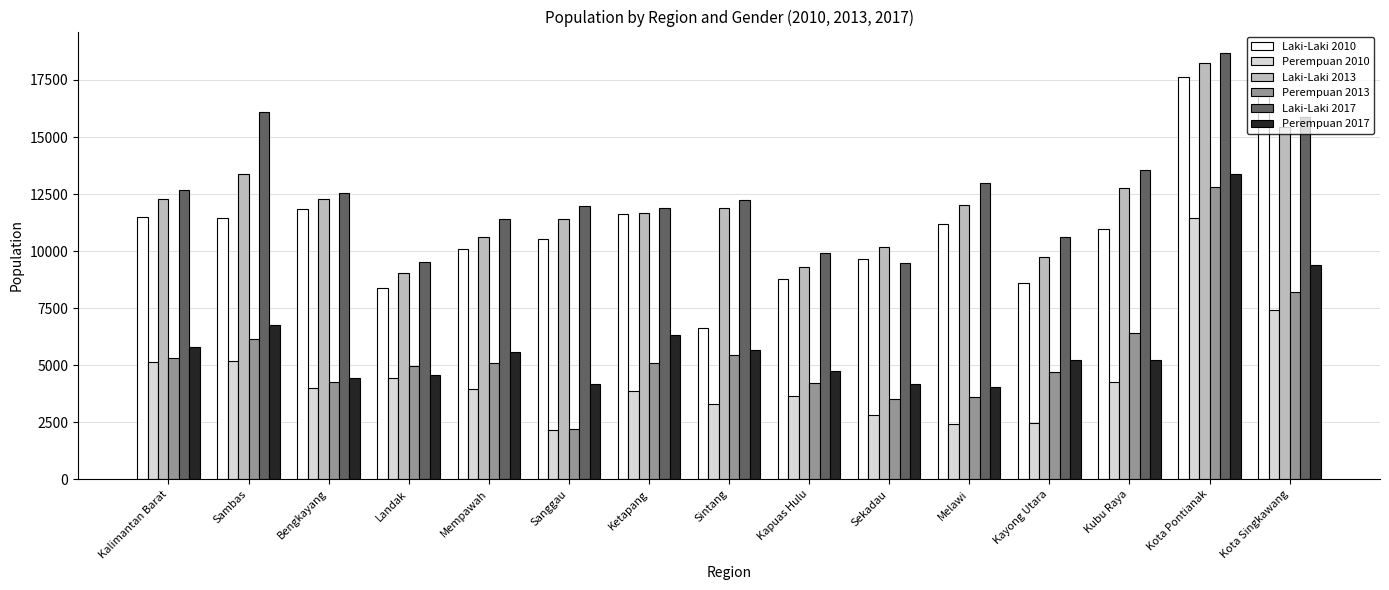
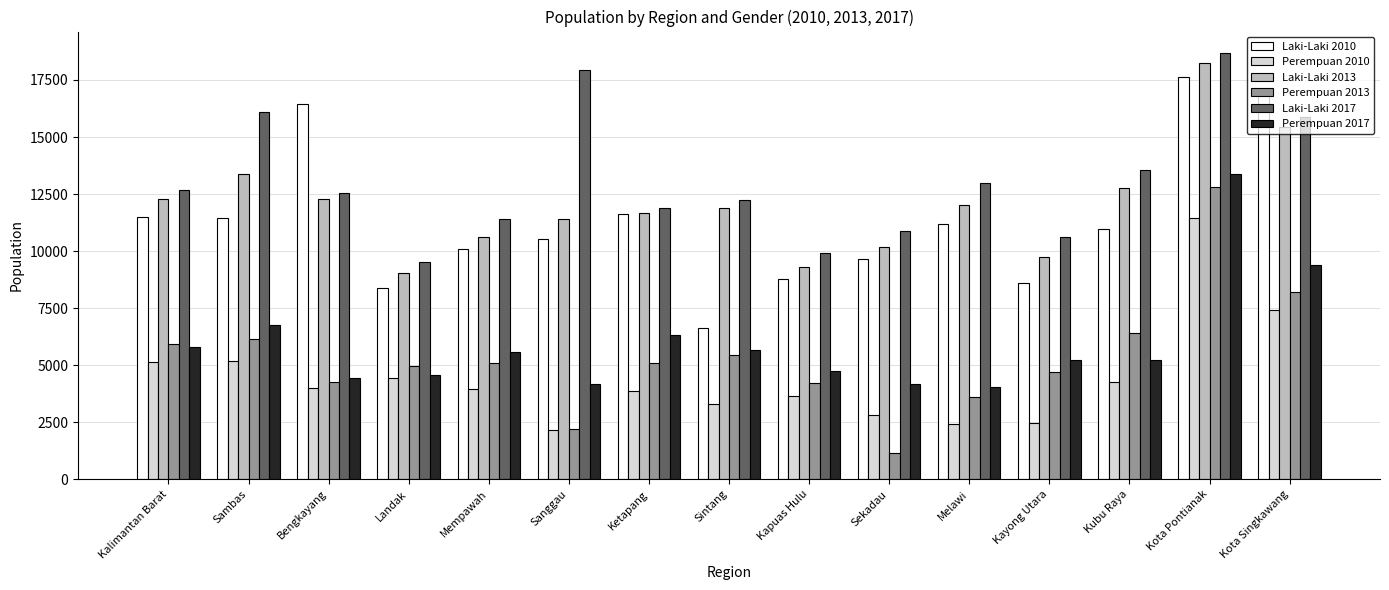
Perempuan 2013, Kalimantan Barat: 5300 -> 5900
Laki-Laki 2010, Bengkayang: 11800 -> 16500
Laki-Laki 2017, Sanggau: 12000 -> 17900
Perempuan 2013, Sekadau: 3500 -> 1100
Laki-Laki 2017, Sekadau: 9500 -> 10900
